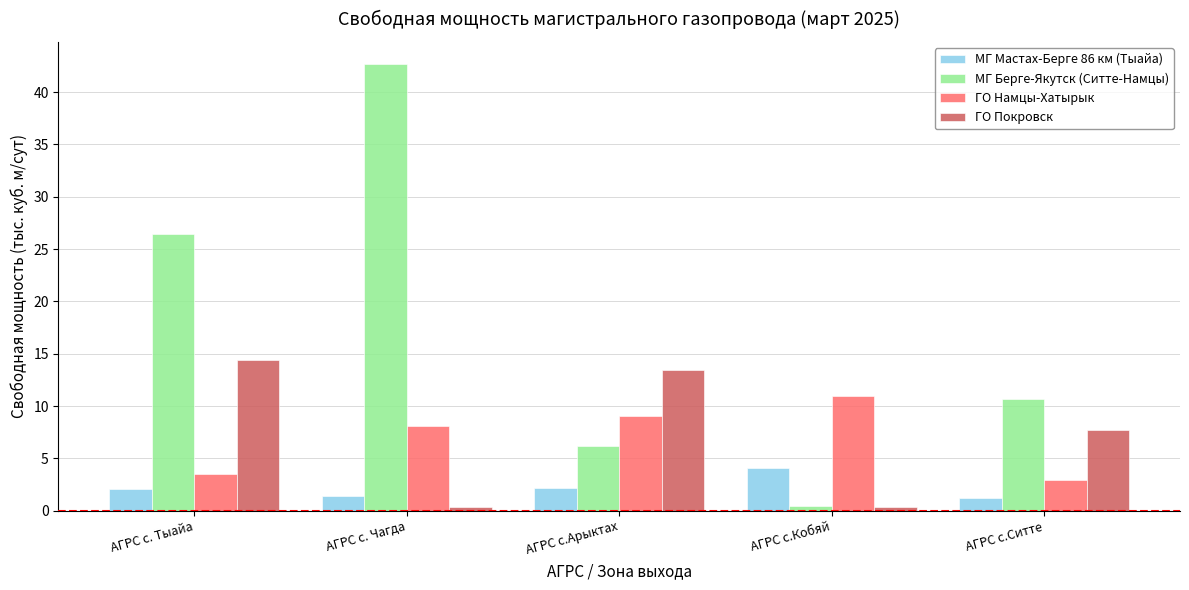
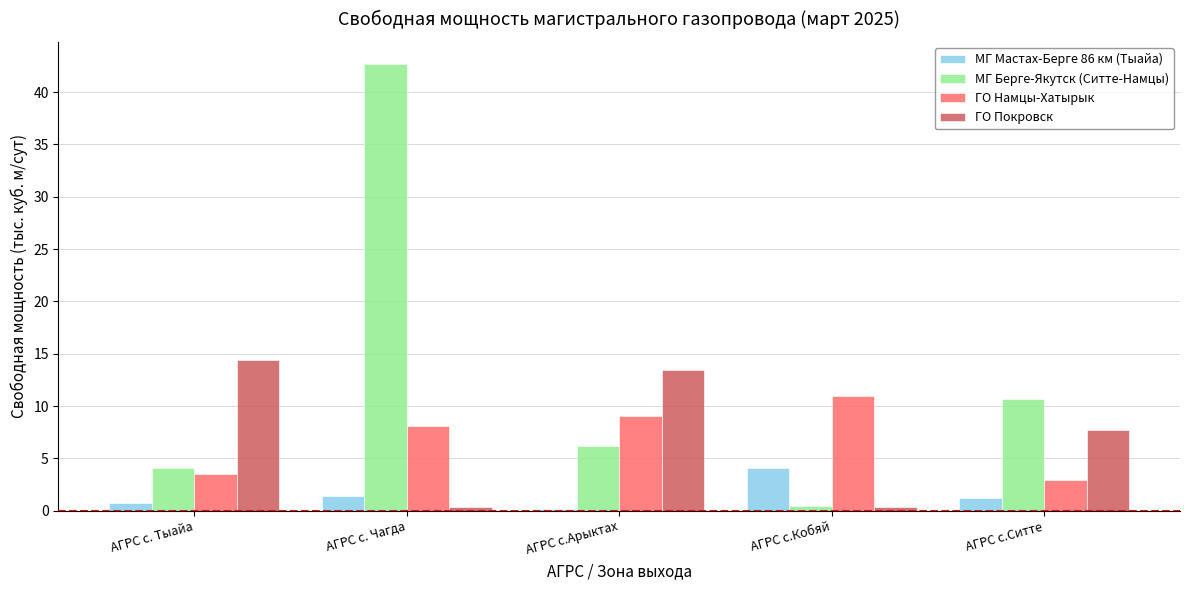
МГ Мастах-Берге 86 км (Тыайа), АГРС с. Тыайа: 2.1 -> 0.7
МГ Берге-Якутск (Ситте-Намцы), АГРС с. Тыайа: 26.4 -> 4.1
МГ Мастах-Берге 86 км (Тыайа), АГРС с.Арыктах: 2.2 -> 0.2
